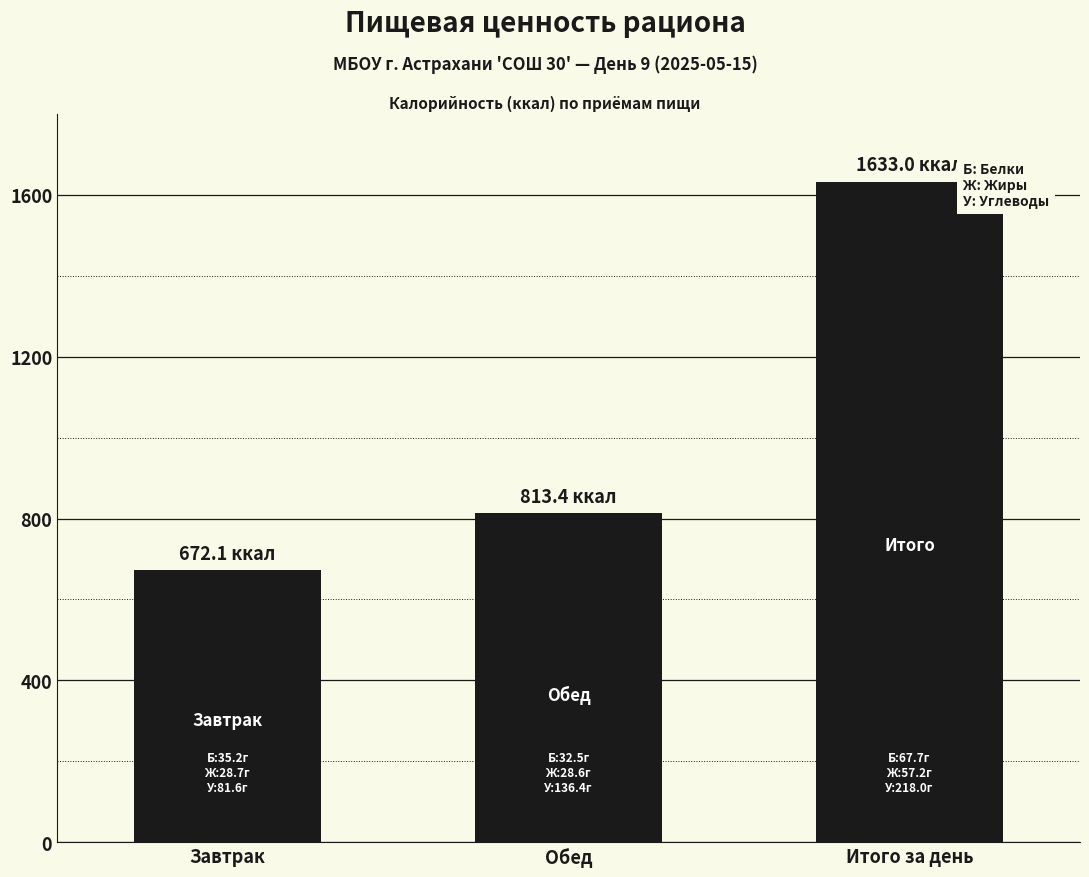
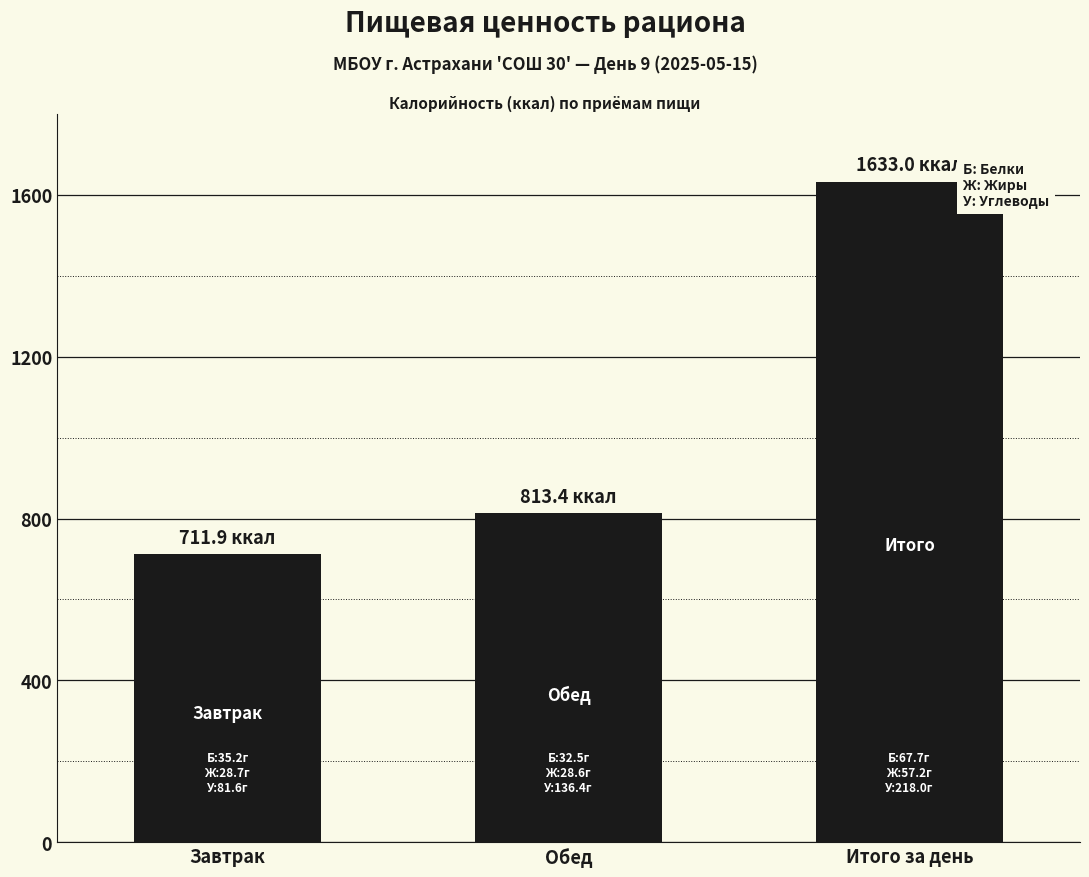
Завтрак: 672.1 -> 711.9
